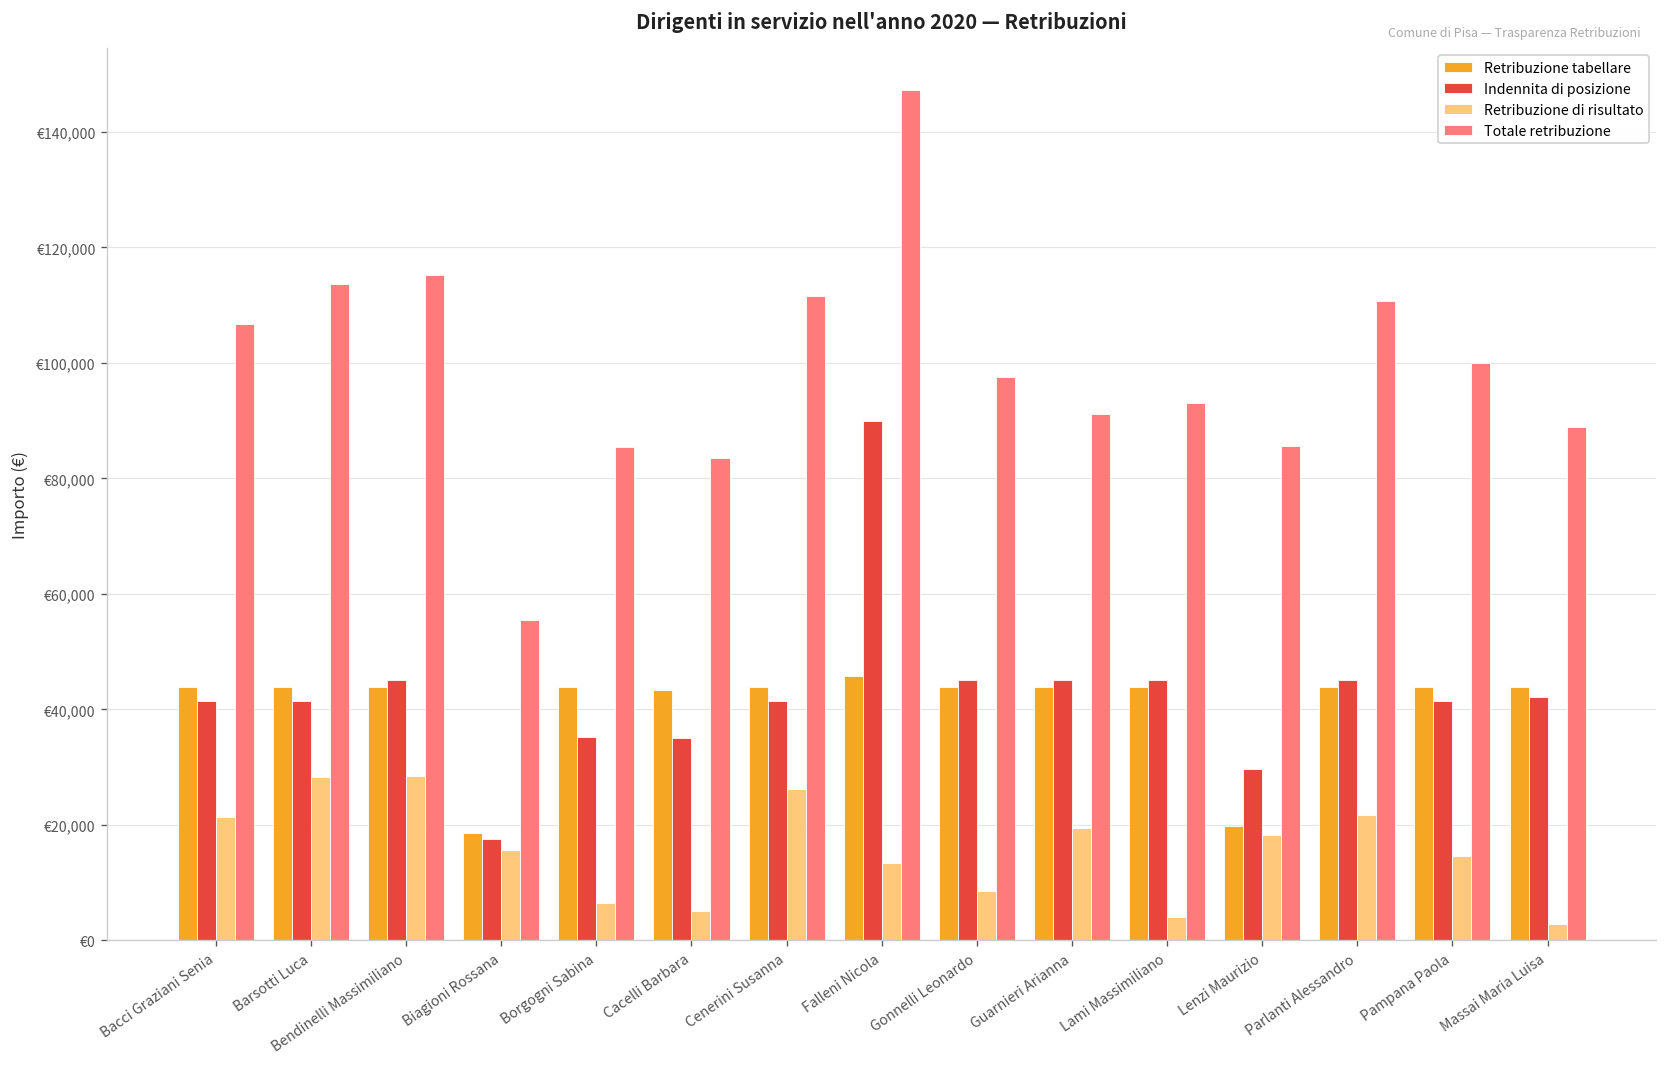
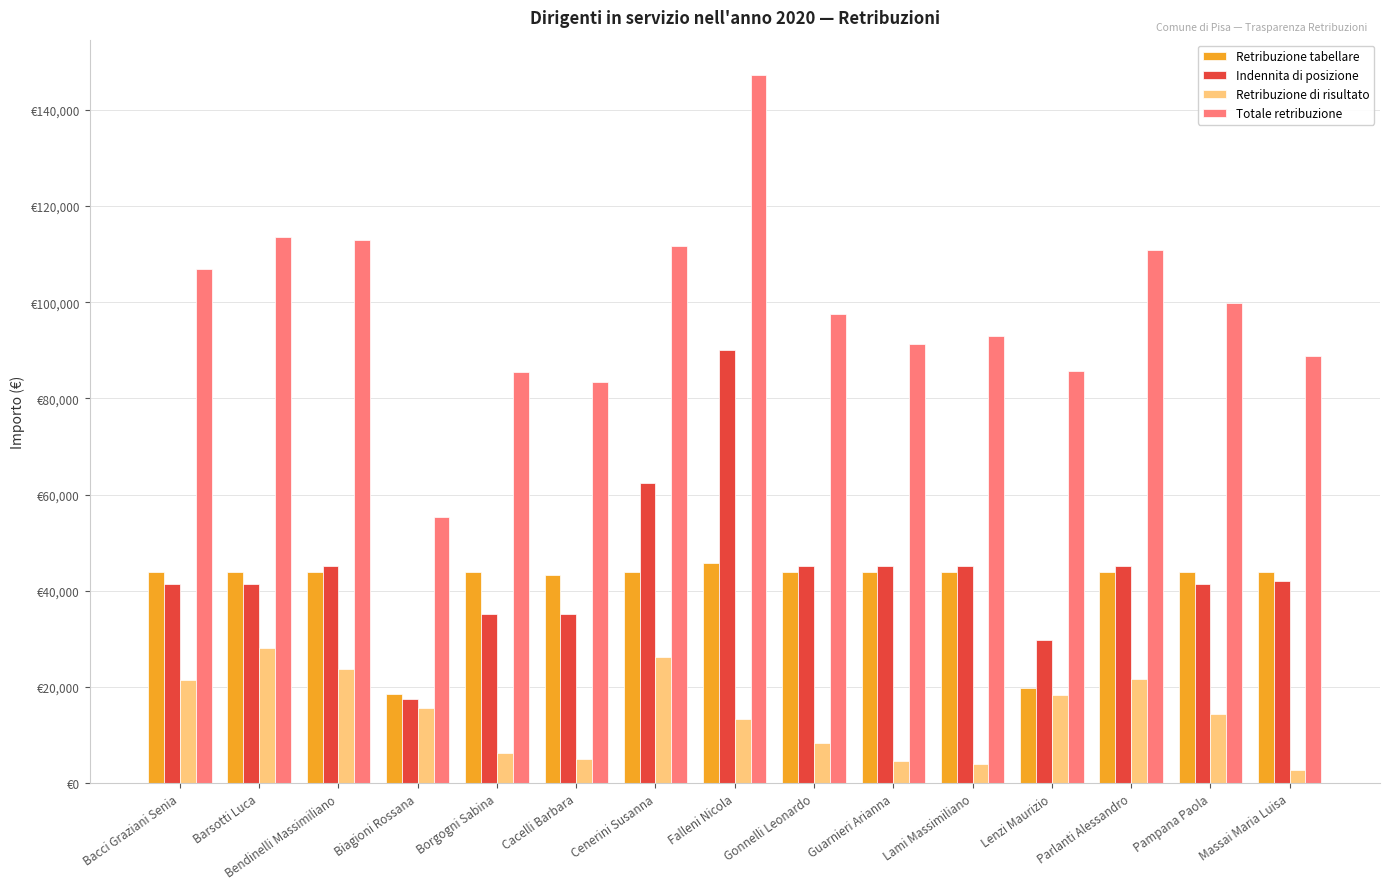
Retribuzione di risultato, Bendinelli Massimiliano: €28,000 -> €24,000
Totale retribuzione, Bendinelli Massimiliano: €115,000 -> €113,000
Indennita di posizione, Cenerini Susanna: €42,000 -> €63,000
Retribuzione di risultato, Guarnieri Arianna: €20,000 -> €5,000
